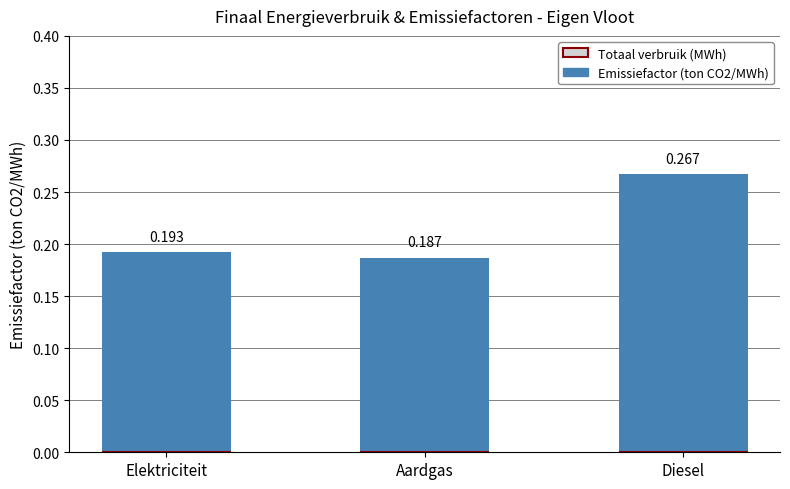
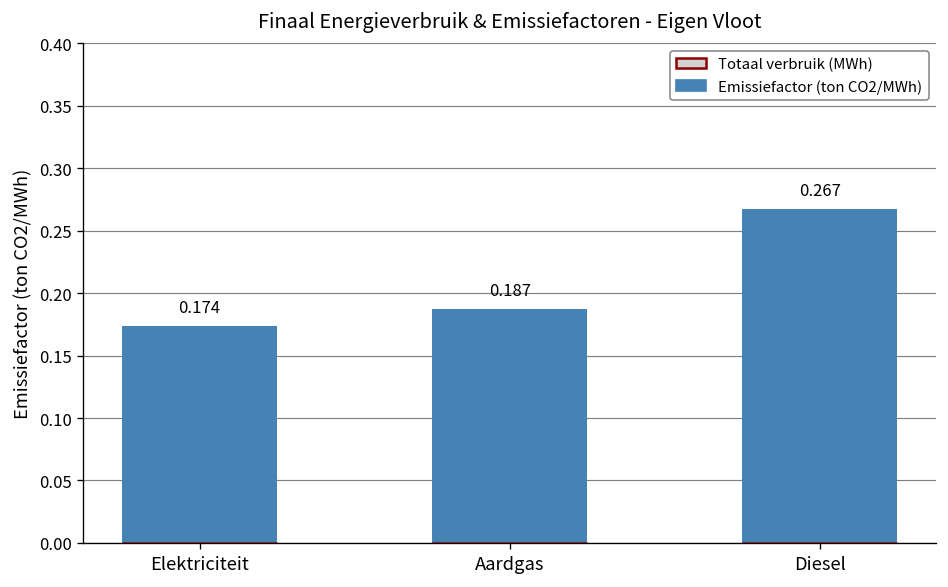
Emissiefactor (ton CO2/MWh), Elektriciteit: 0.193 -> 0.174
